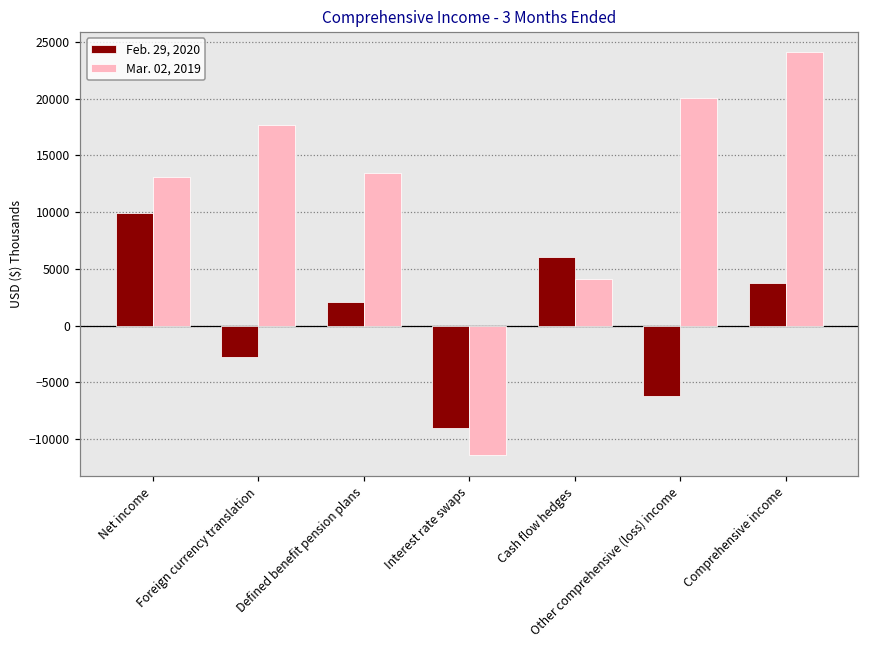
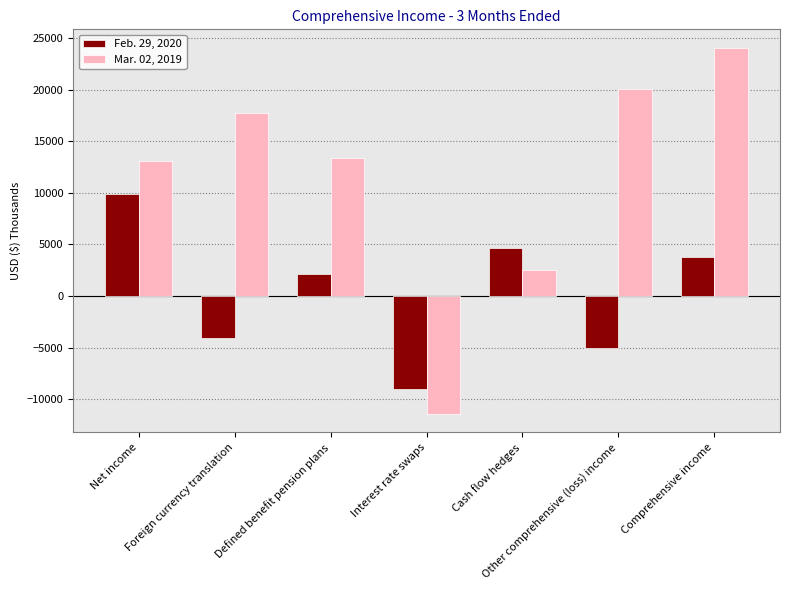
Feb. 29, 2020, Foreign currency translation: -2800 -> -4100
Feb. 29, 2020, Cash flow hedges: 6100 -> 4600
Mar. 02, 2019, Cash flow hedges: 4100 -> 2600
Feb. 29, 2020, Other comprehensive (loss) income: -6200 -> -5100
